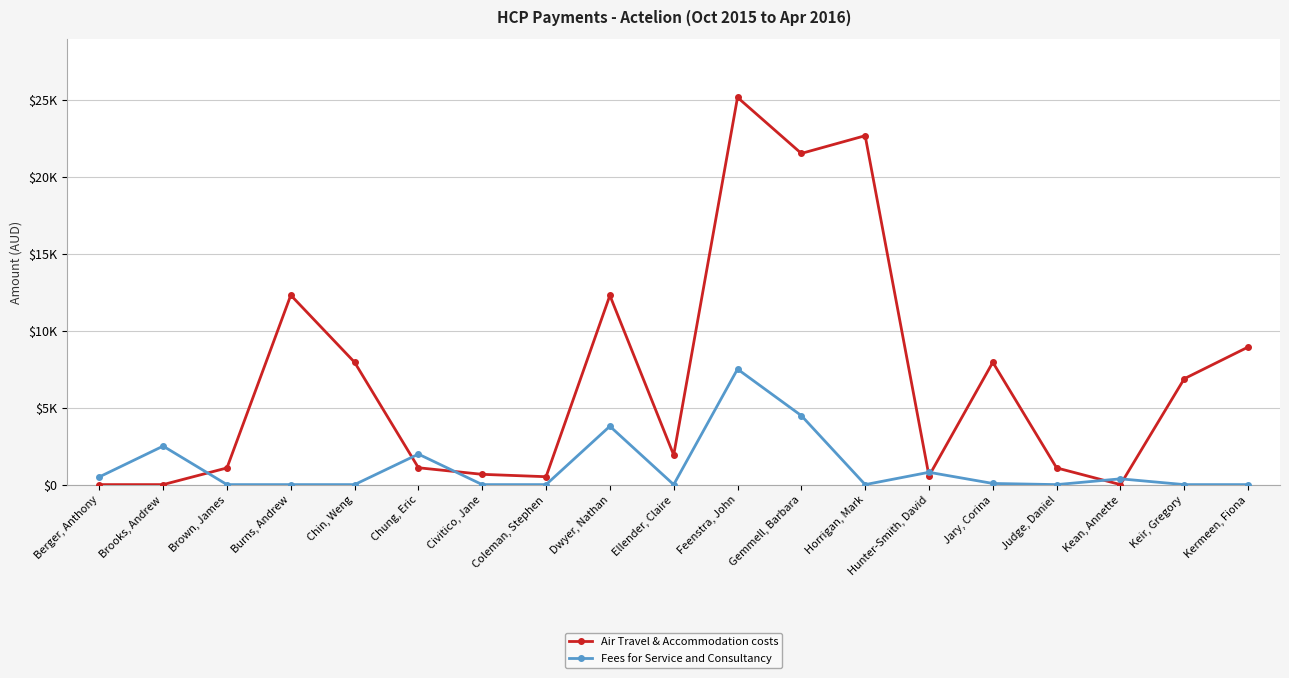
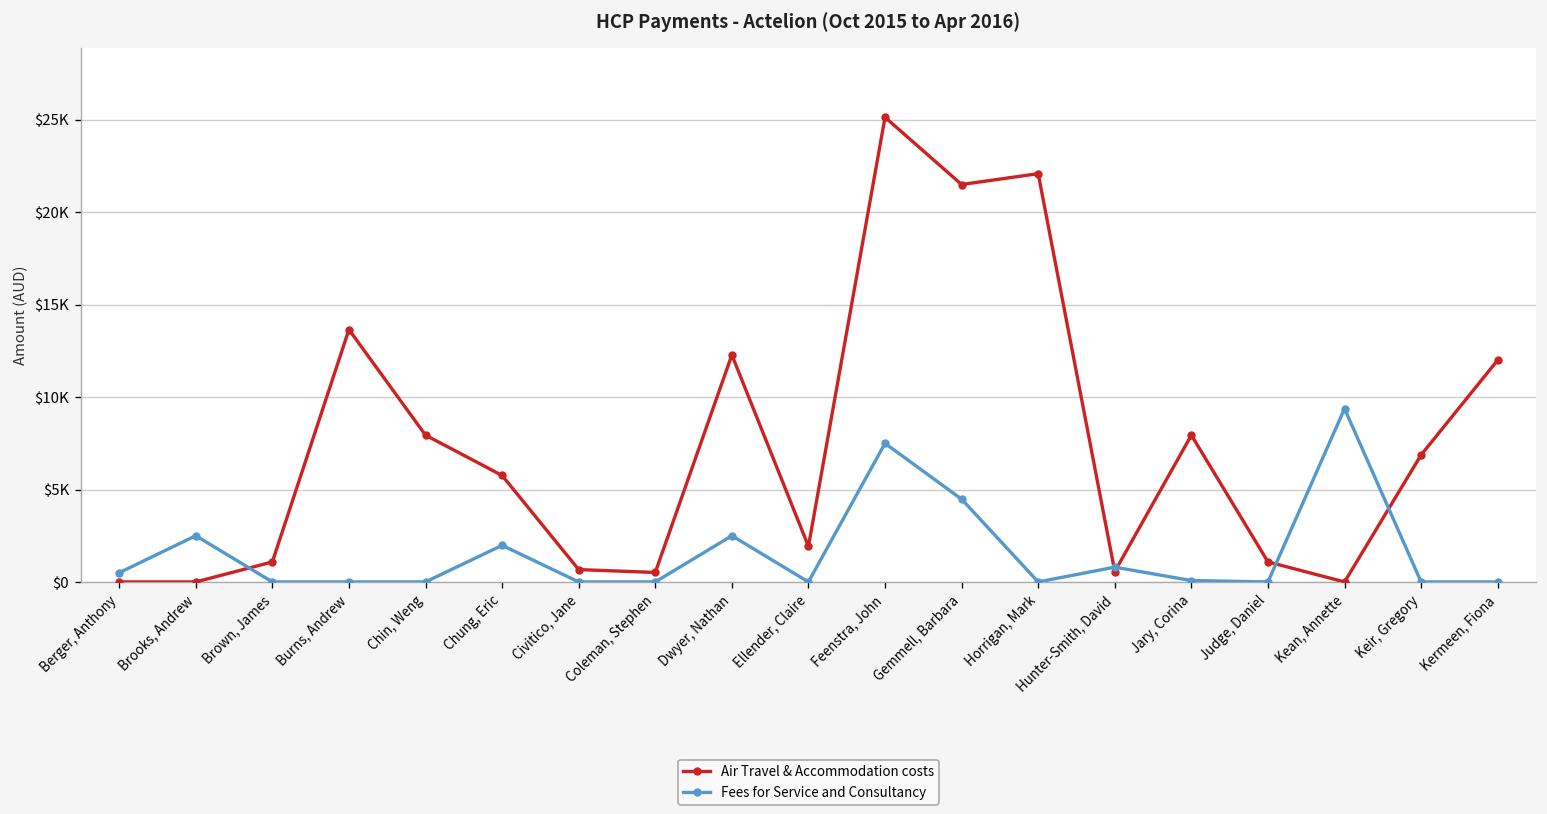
Air Travel & Accommodation costs, Burns, Andrew: $12300 -> $13700
Air Travel & Accommodation costs, Chung, Eric: $1100 -> $5800
Fees for Service and Consultancy, Dwyer, Nathan: $3800 -> $2500
Air Travel & Accommodation costs, Horrigan, Mark: $22700 -> $22100
Fees for Service and Consultancy, Kean, Annette: $400 -> $9400
Air Travel & Accommodation costs, Kermeen, Fiona: $8900 -> $12000
